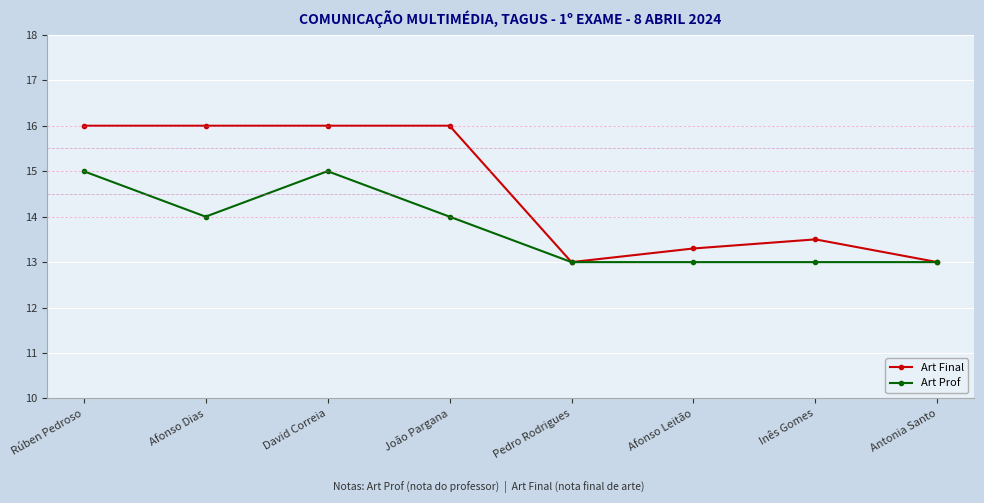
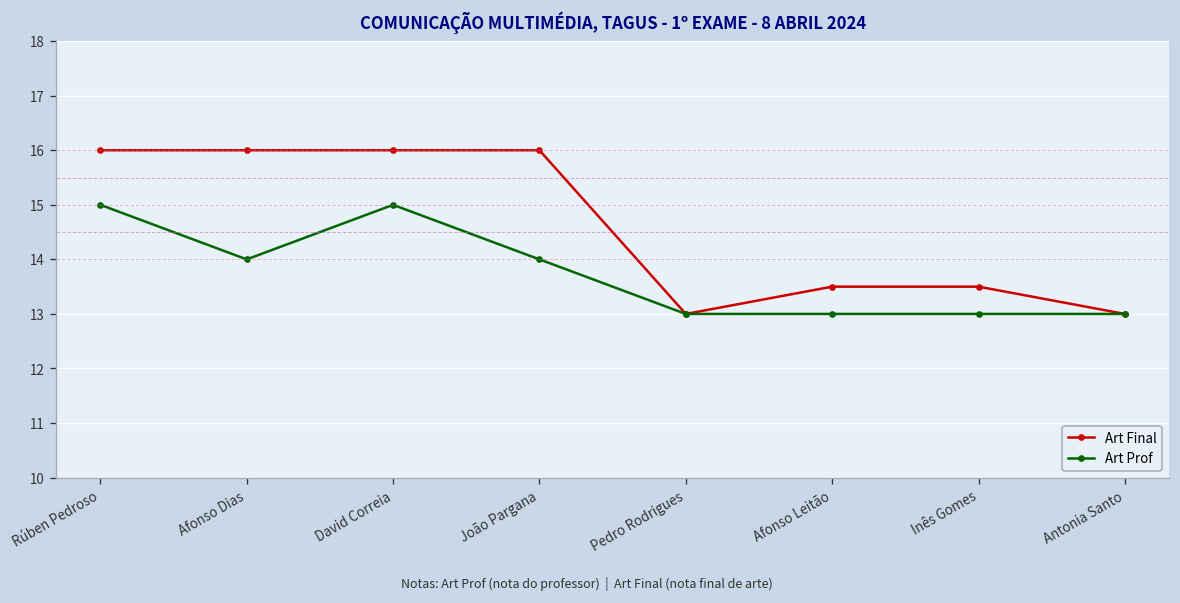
Art Final, Afonso Leitão: 13.3 -> 13.5
